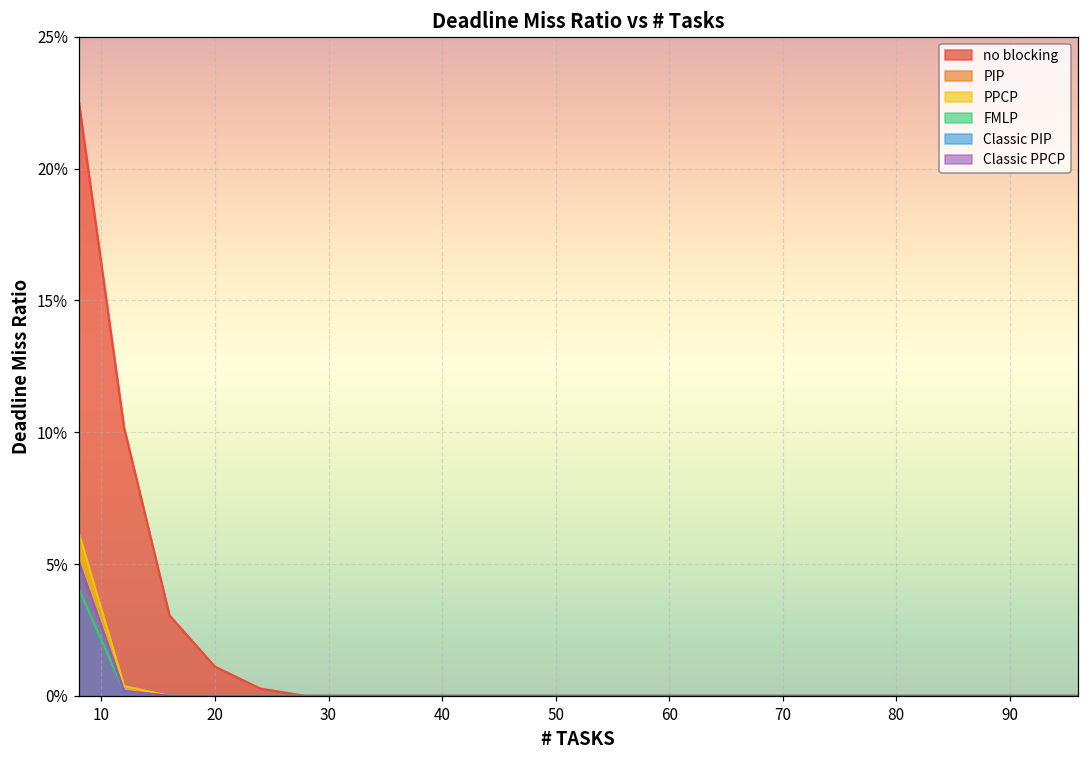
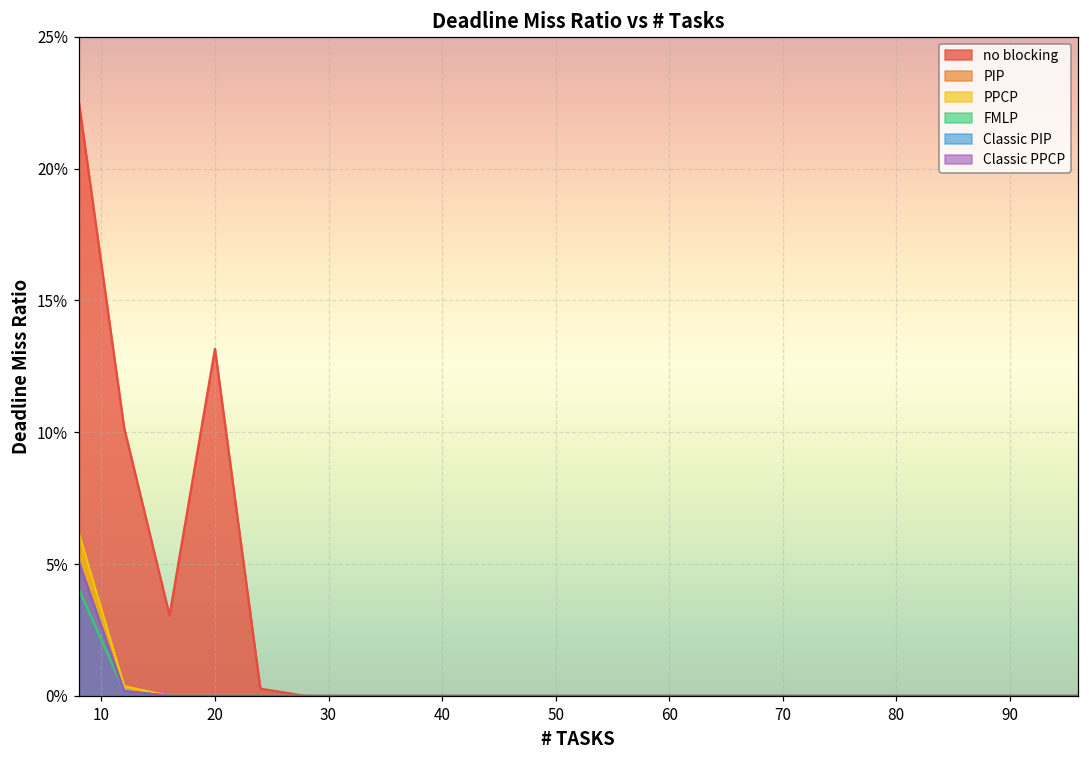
no blocking, 20: 1.1% -> 13.2%
